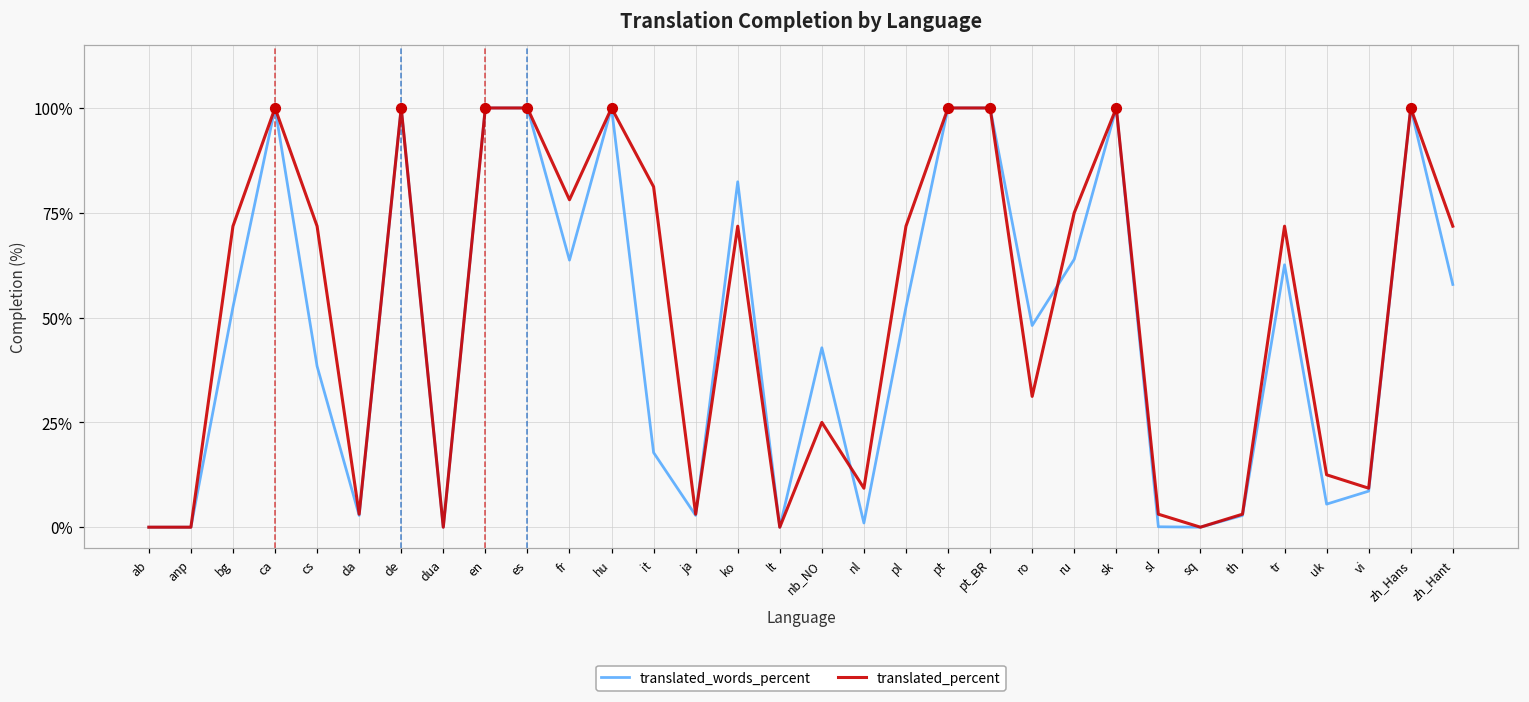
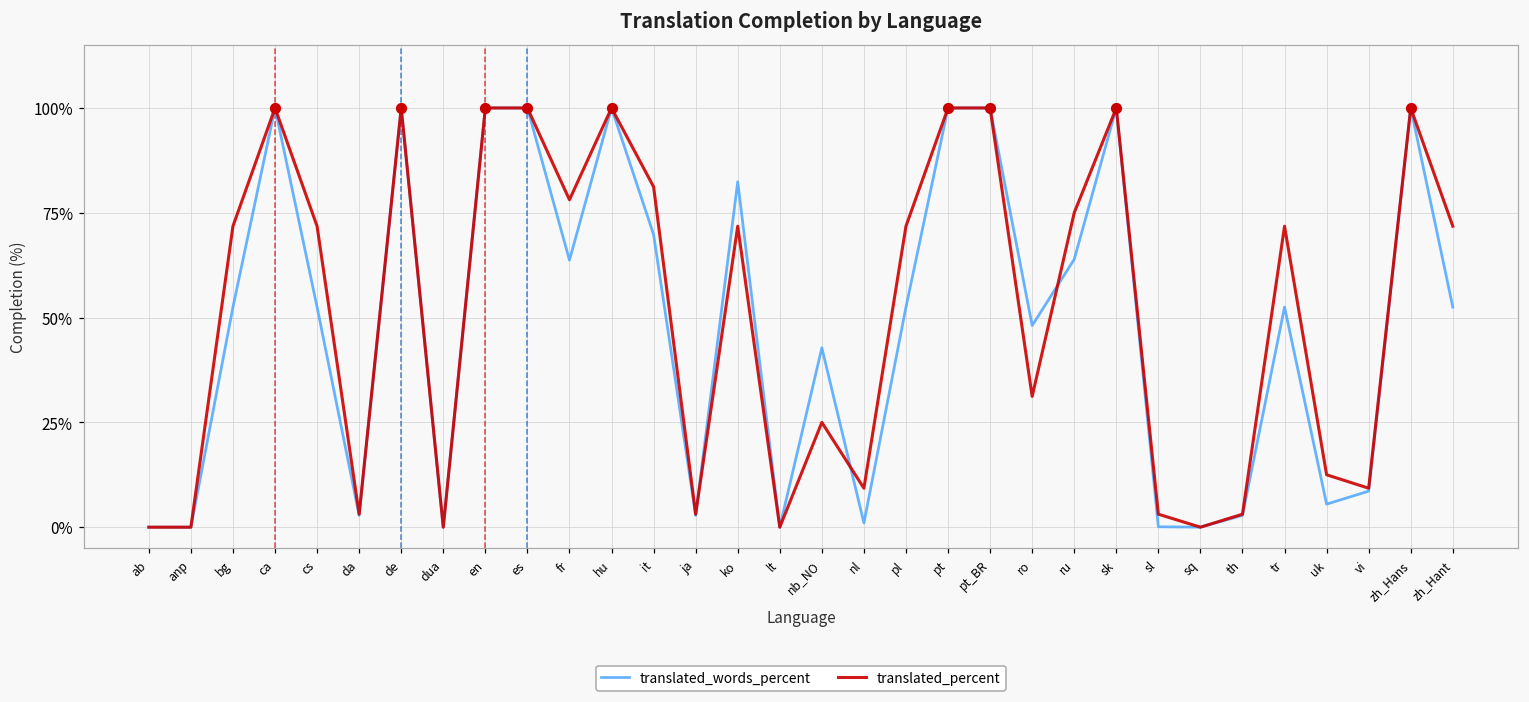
translated_words_percent, cs: 38% -> 53%
translated_words_percent, it: 18% -> 70%
translated_words_percent, tr: 63% -> 53%
translated_words_percent, zh_Hant: 58% -> 53%
